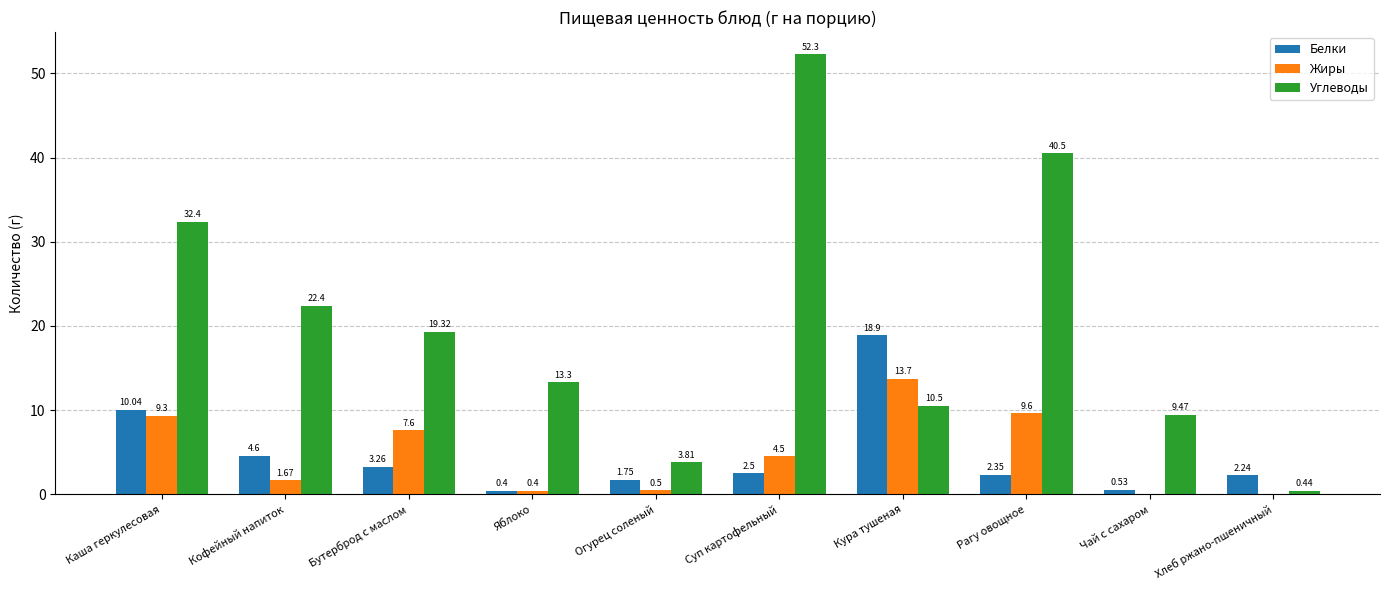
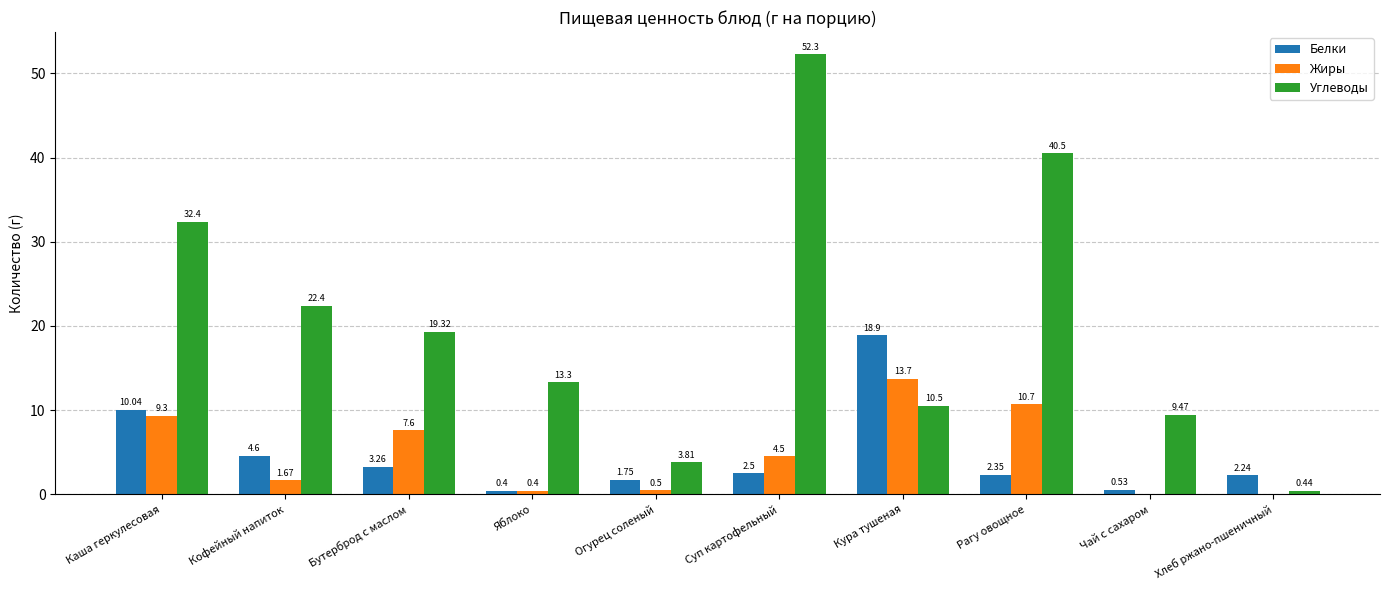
Жиры, Рагу овощное: 9.6 -> 10.7
